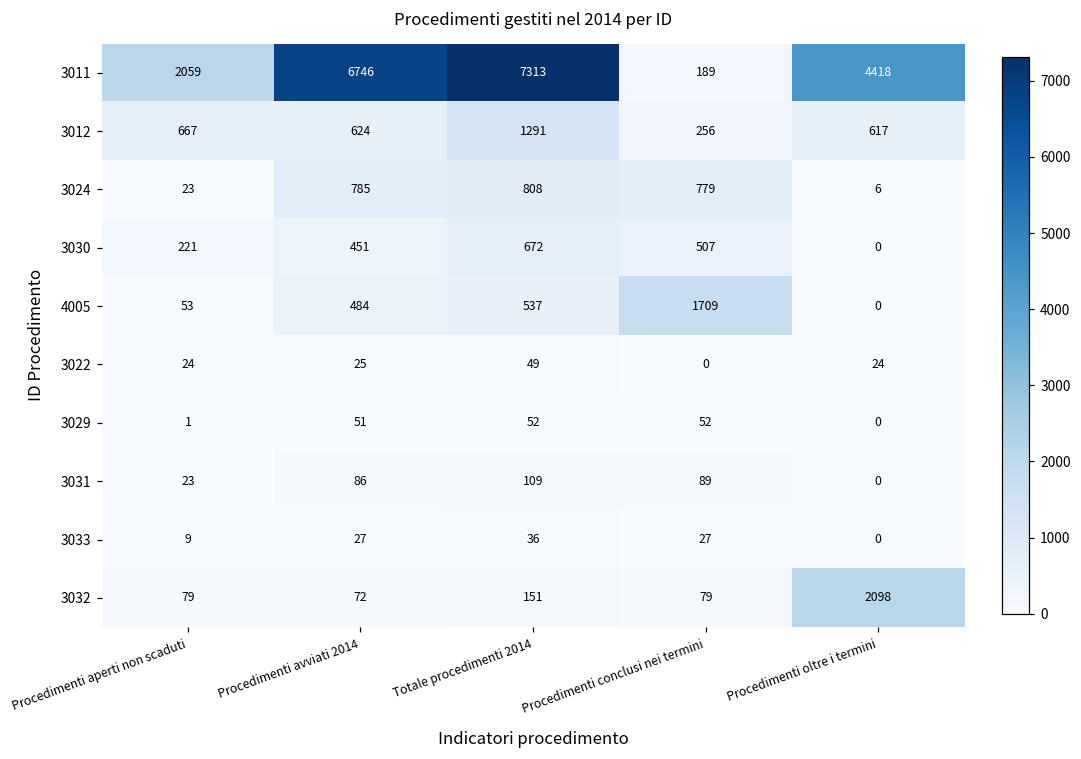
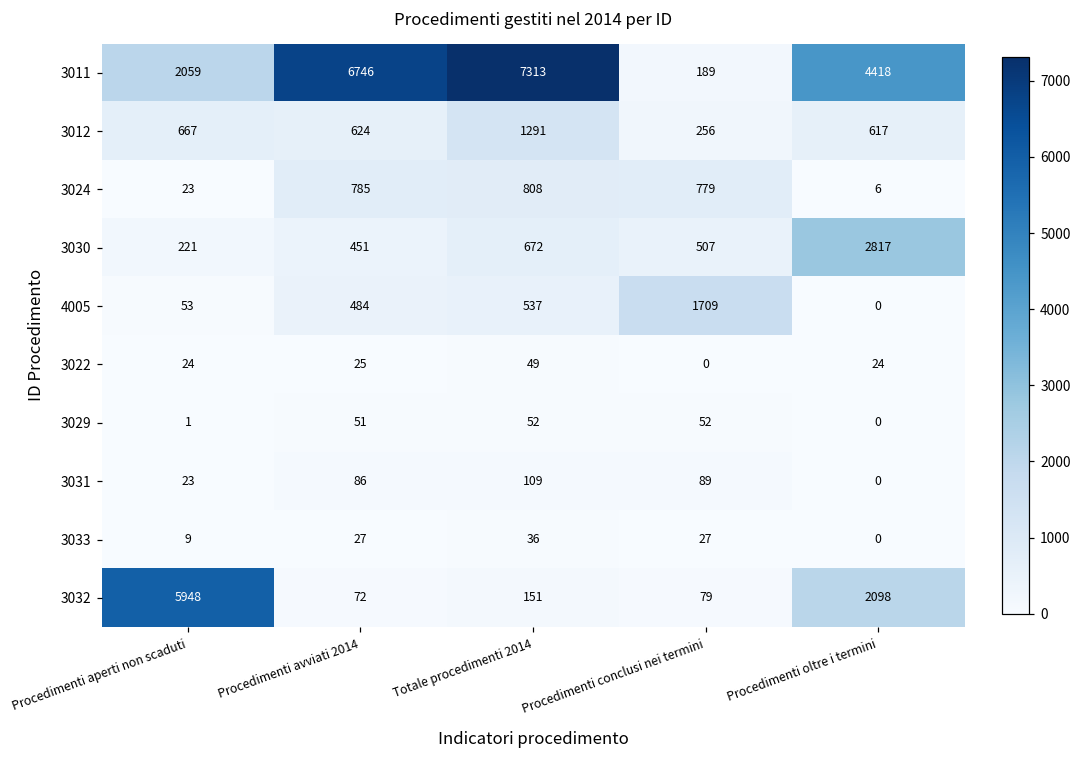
3030, Procedimenti oltre i termini: 0 -> 2817
3032, Procedimenti aperti non scaduti: 79 -> 5948
